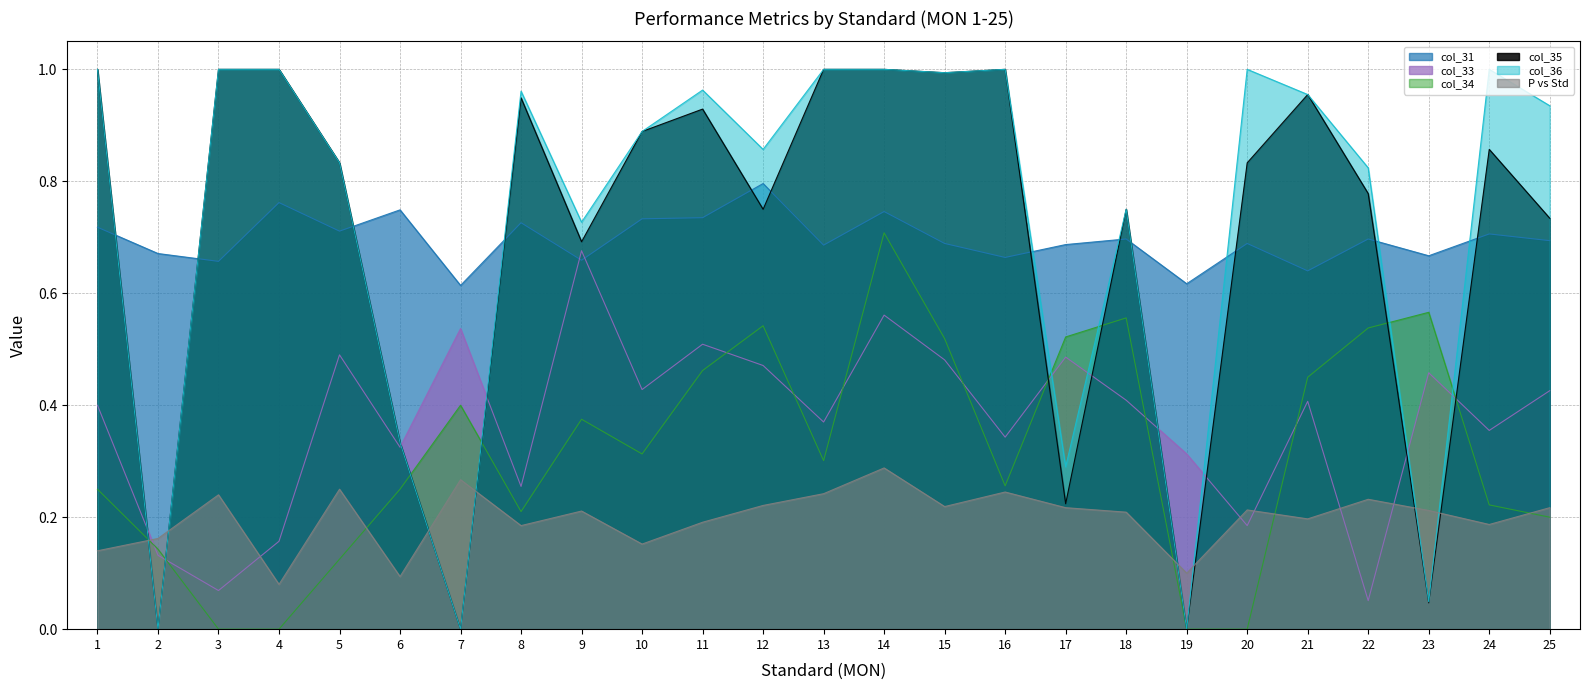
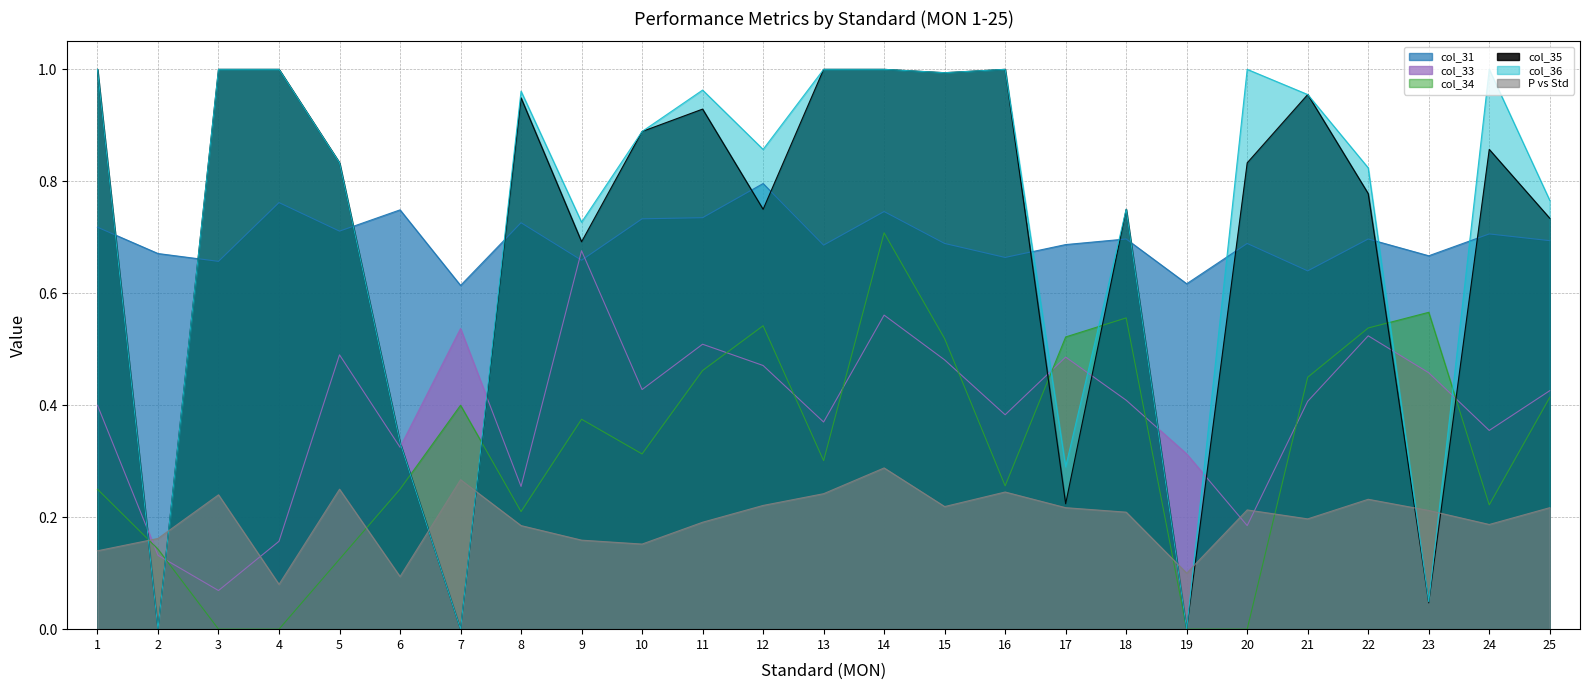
P vs Std, 9: 0.21 -> 0.16
col_33, 16: 0.34 -> 0.38
col_33, 22: 0.05 -> 0.52
col_34, 25: 0.20 -> 0.41
col_36, 25: 0.94 -> 0.77
